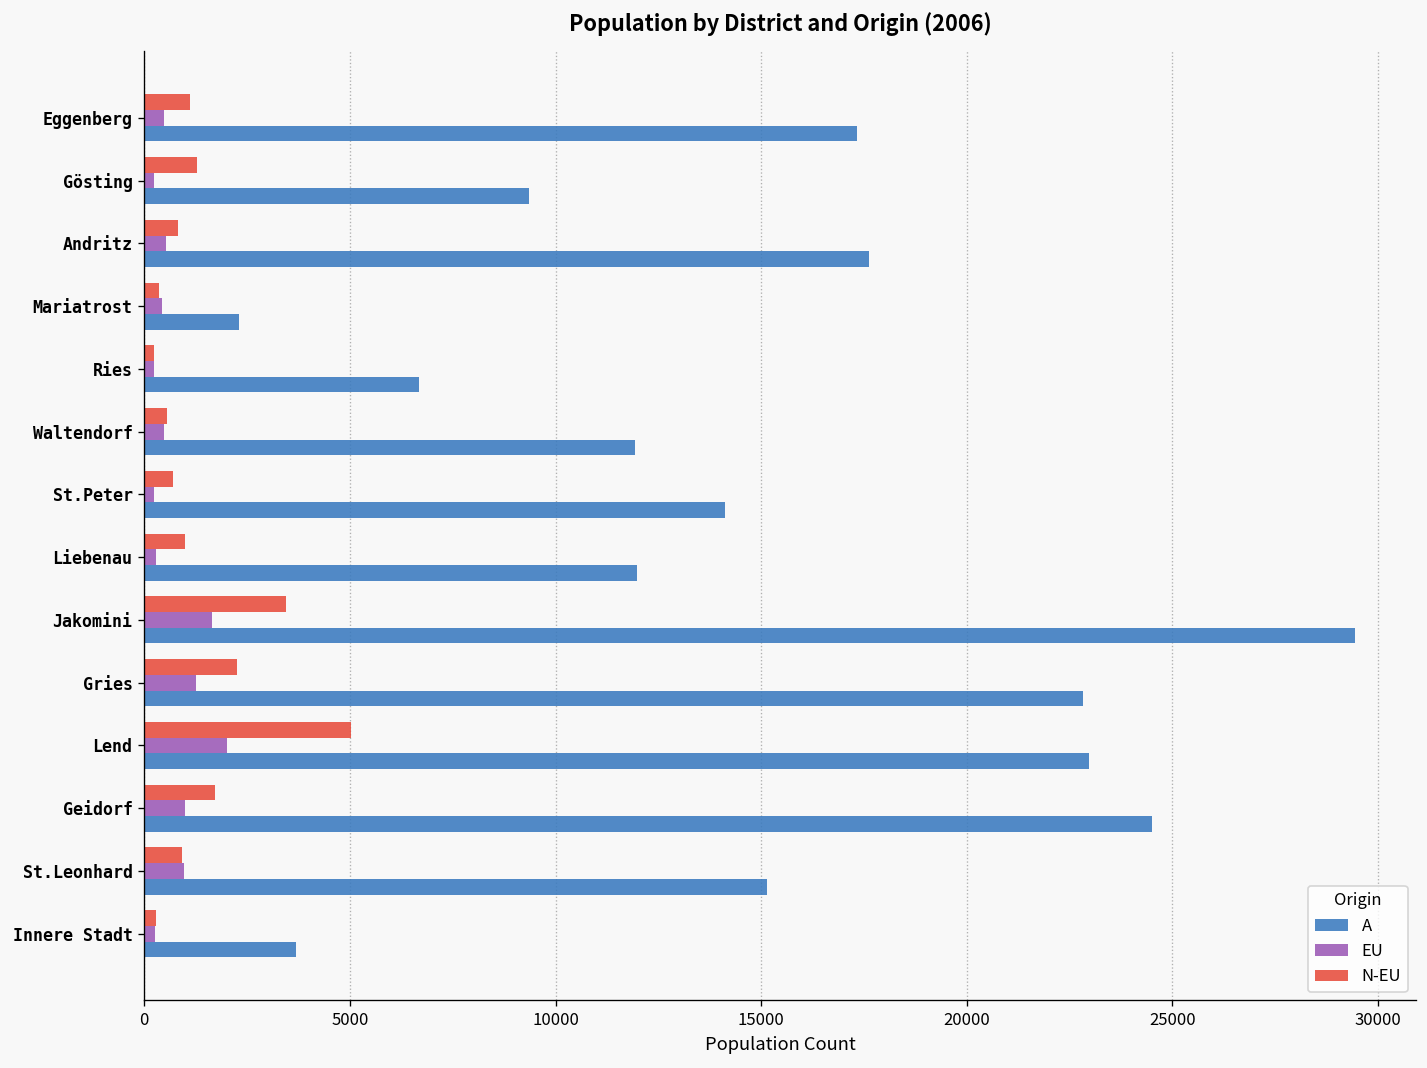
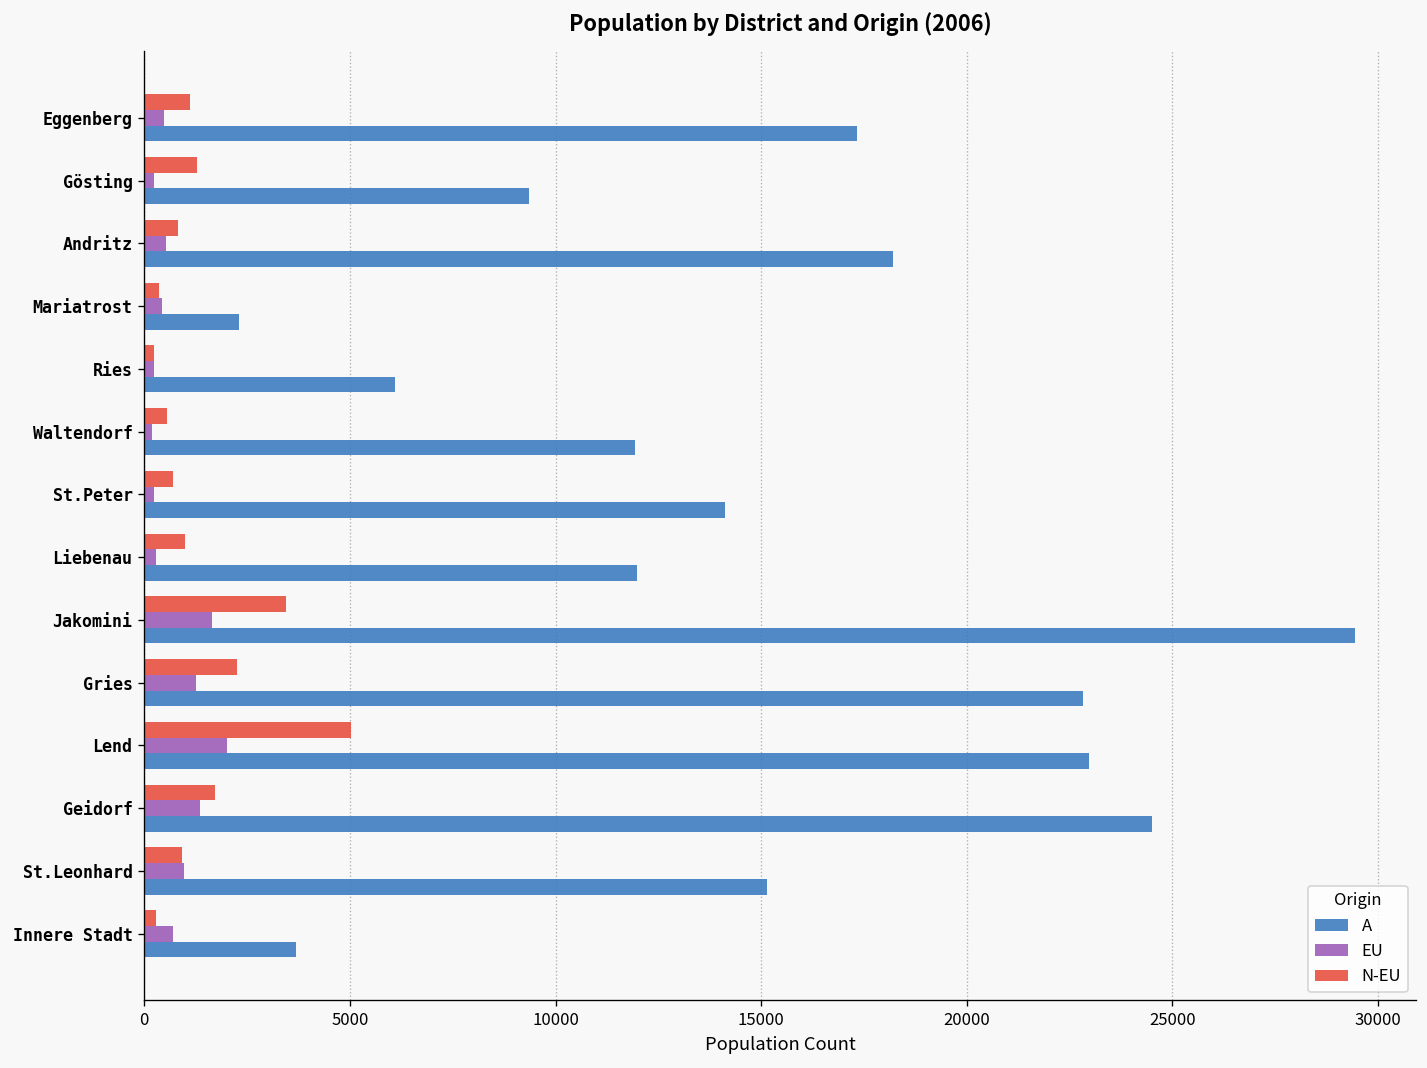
A, Andritz: 17600 -> 18200
A, Ries: 6700 -> 6100
EU, Waltendorf: 500 -> 200
EU, Geidorf: 1000 -> 1400
EU, Innere Stadt: 300 -> 700
